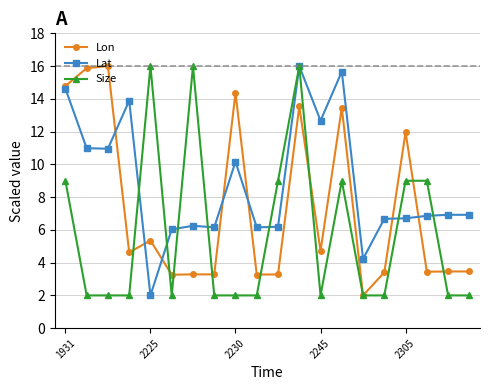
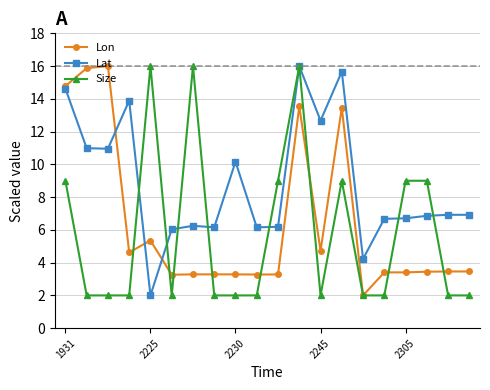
Lon, 2230: 14.4 -> 3.3
Lon, 2305: 12.0 -> 3.4
